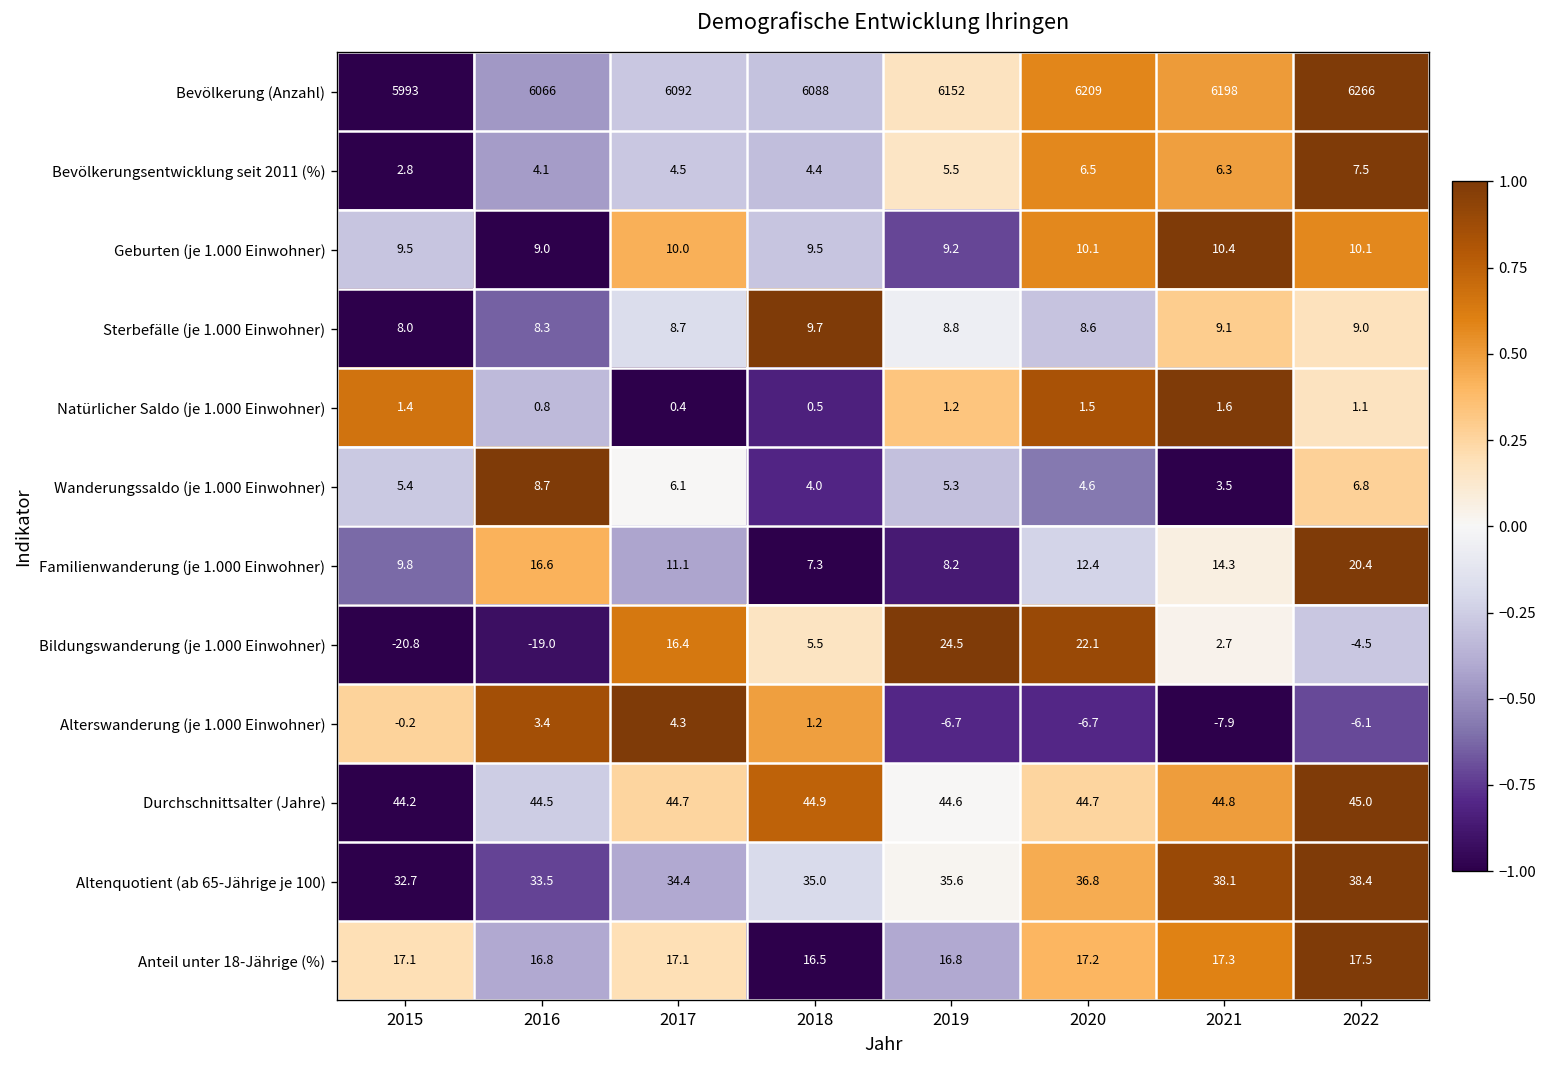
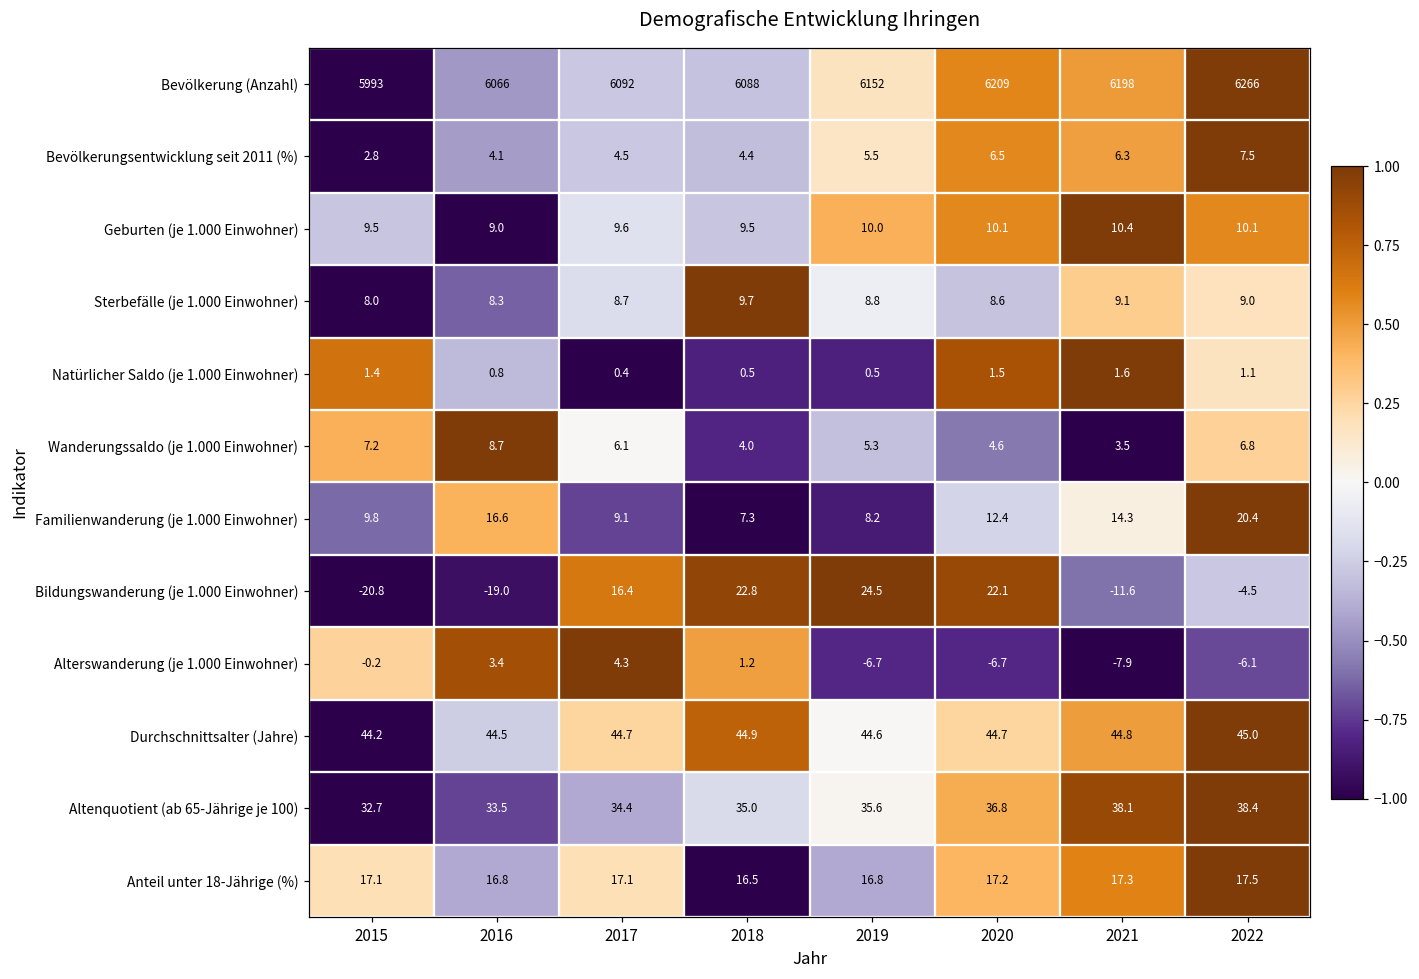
Geburten (je 1.000 Einwohner), 2017: 10.0 -> 9.6
Geburten (je 1.000 Einwohner), 2019: 9.2 -> 10.0
Natürlicher Saldo (je 1.000 Einwohner), 2019: 1.2 -> 0.5
Wanderungssaldo (je 1.000 Einwohner), 2015: 5.4 -> 7.2
Familienwanderung (je 1.000 Einwohner), 2017: 11.1 -> 9.1
Bildungswanderung (je 1.000 Einwohner), 2018: 5.5 -> 22.8
Bildungswanderung (je 1.000 Einwohner), 2021: 2.7 -> -11.6
